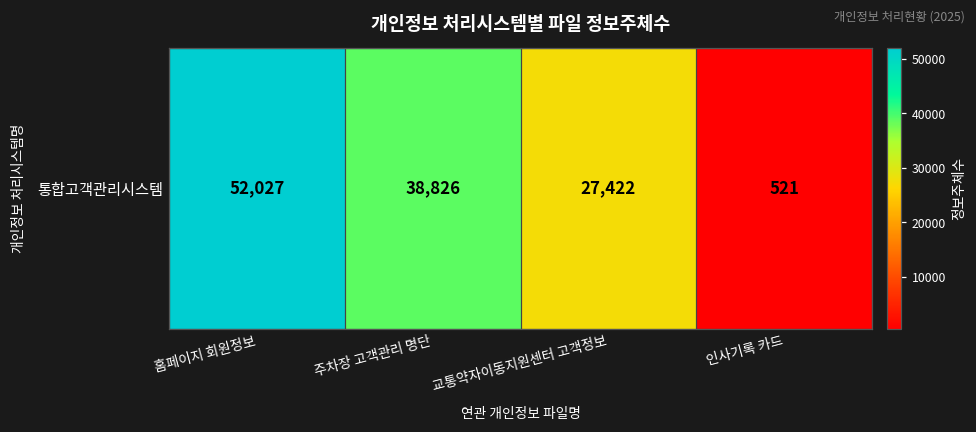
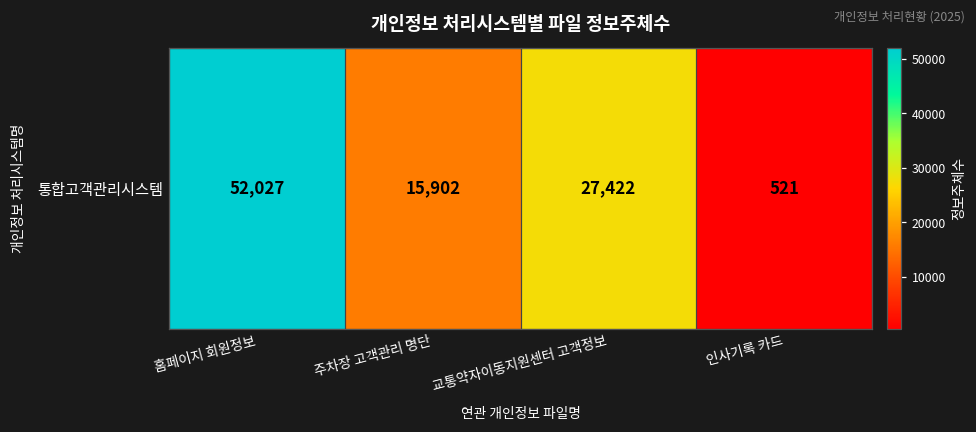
통합고객관리시스템, 주차장 고객관리 명단: 38,826 -> 15,902
